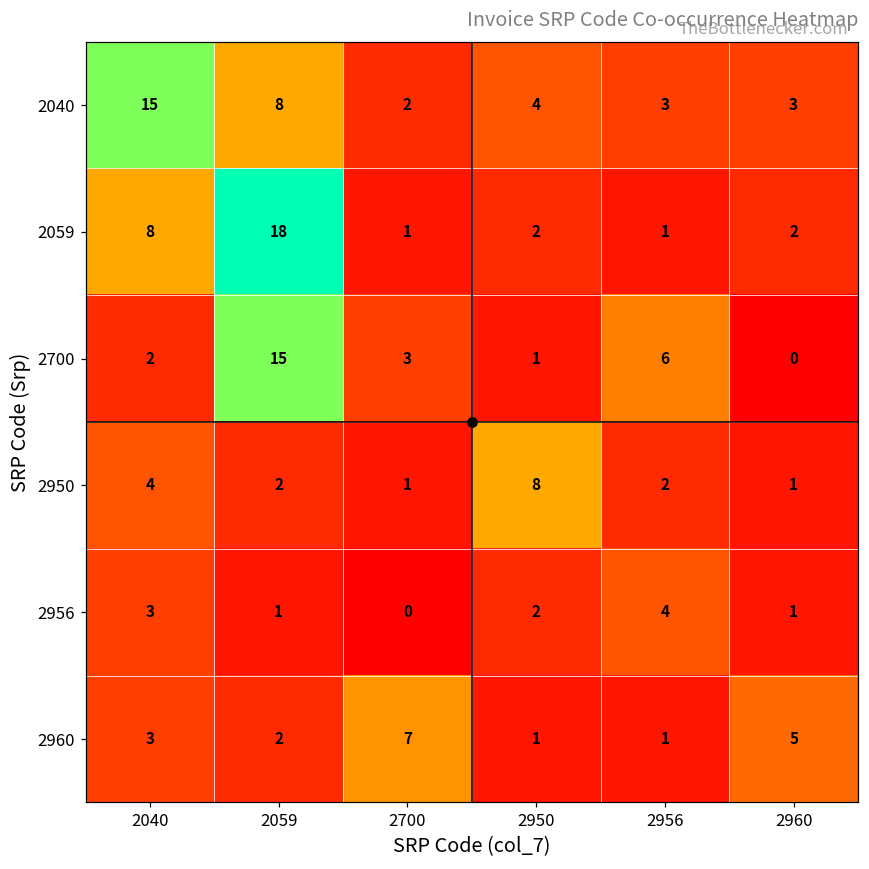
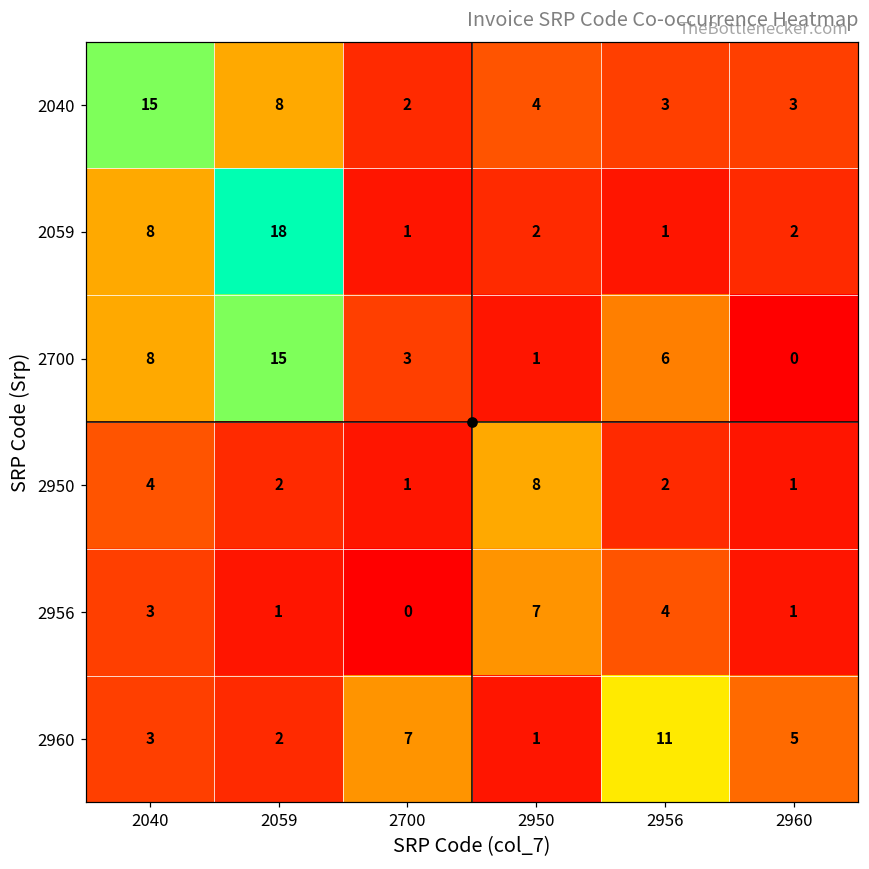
2700, 2040: 2 -> 8
2956, 2950: 2 -> 7
2960, 2956: 1 -> 11
